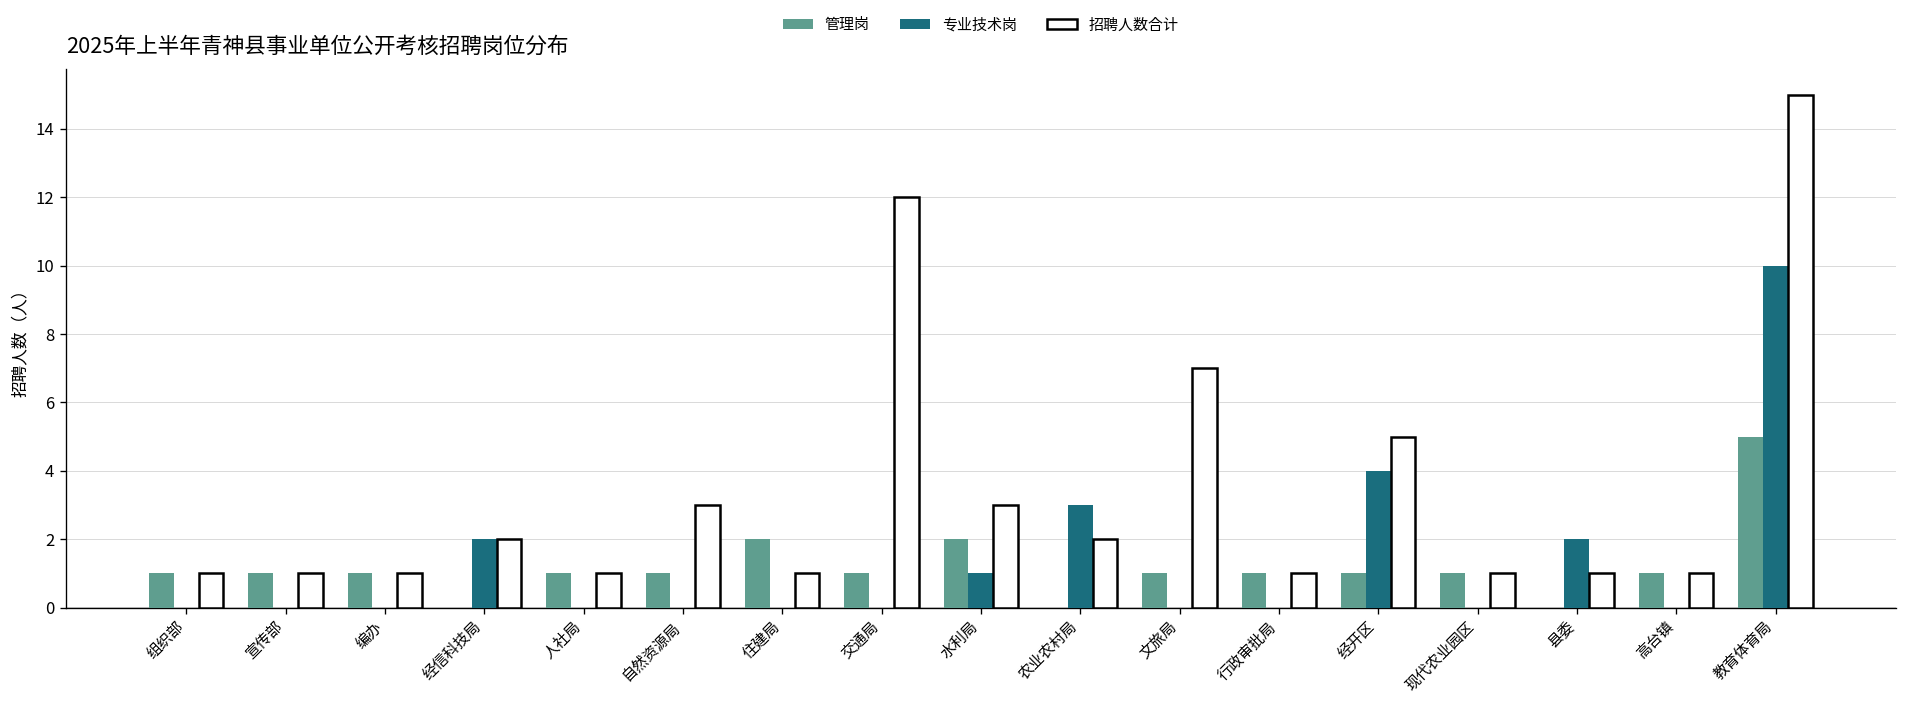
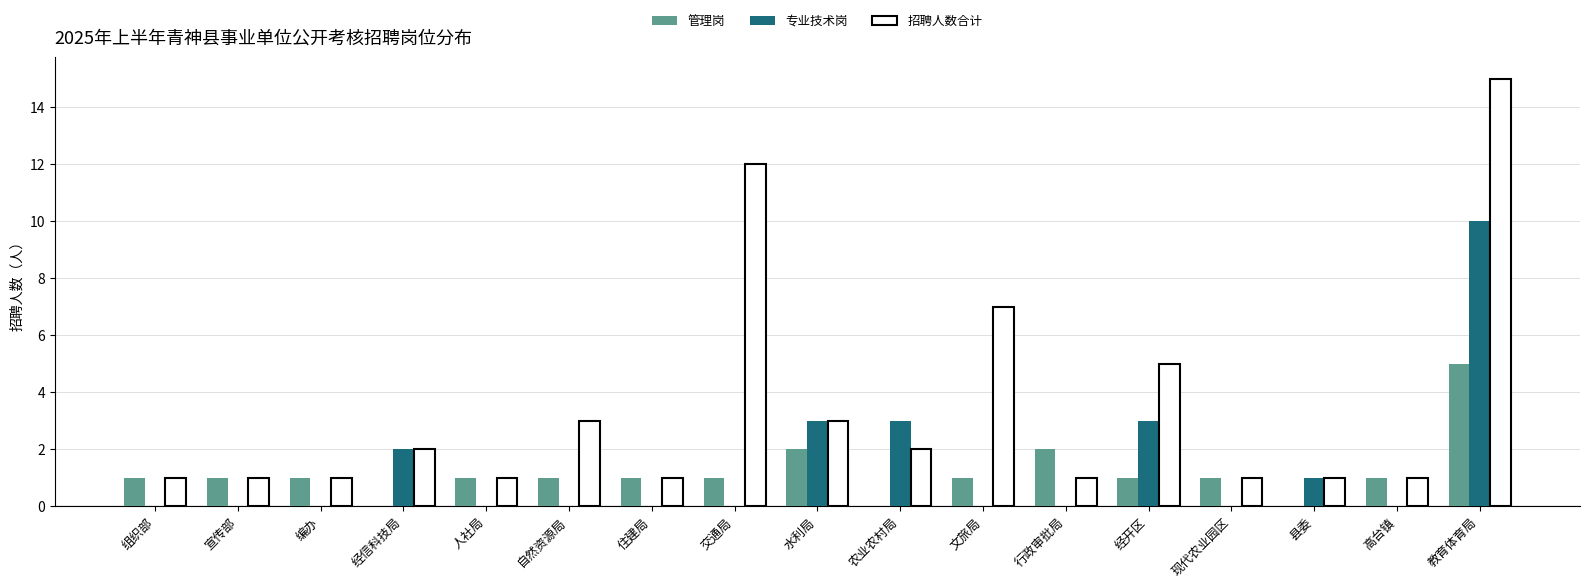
管理岗, 住建局: 2 -> 1
专业技术岗, 水利局: 1 -> 3
管理岗, 行政审批局: 1 -> 2
专业技术岗, 经开区: 4 -> 3
专业技术岗, 县委: 2 -> 1
